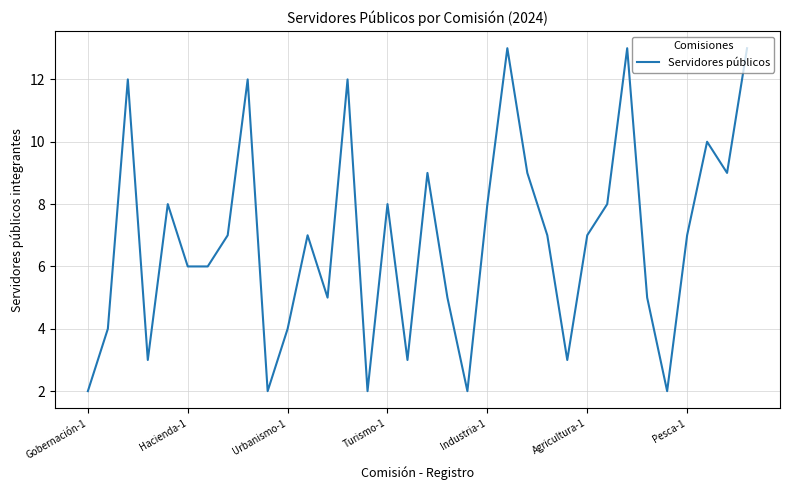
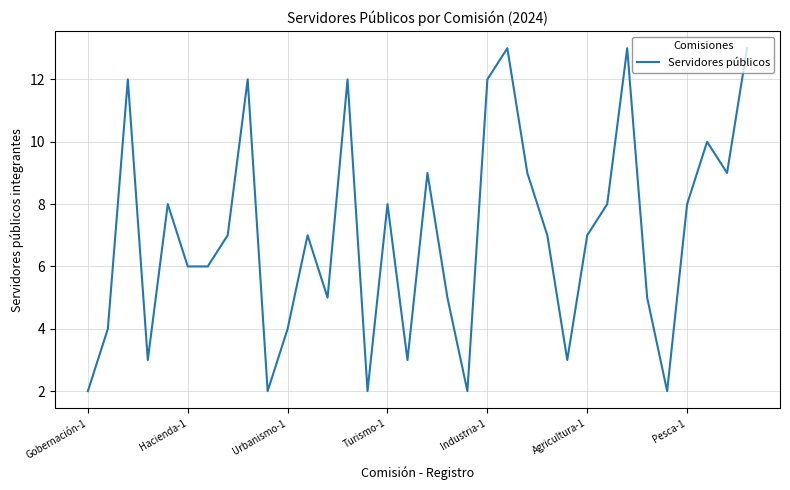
Industria-1: 8 -> 12
Pesca-1: 7 -> 8
